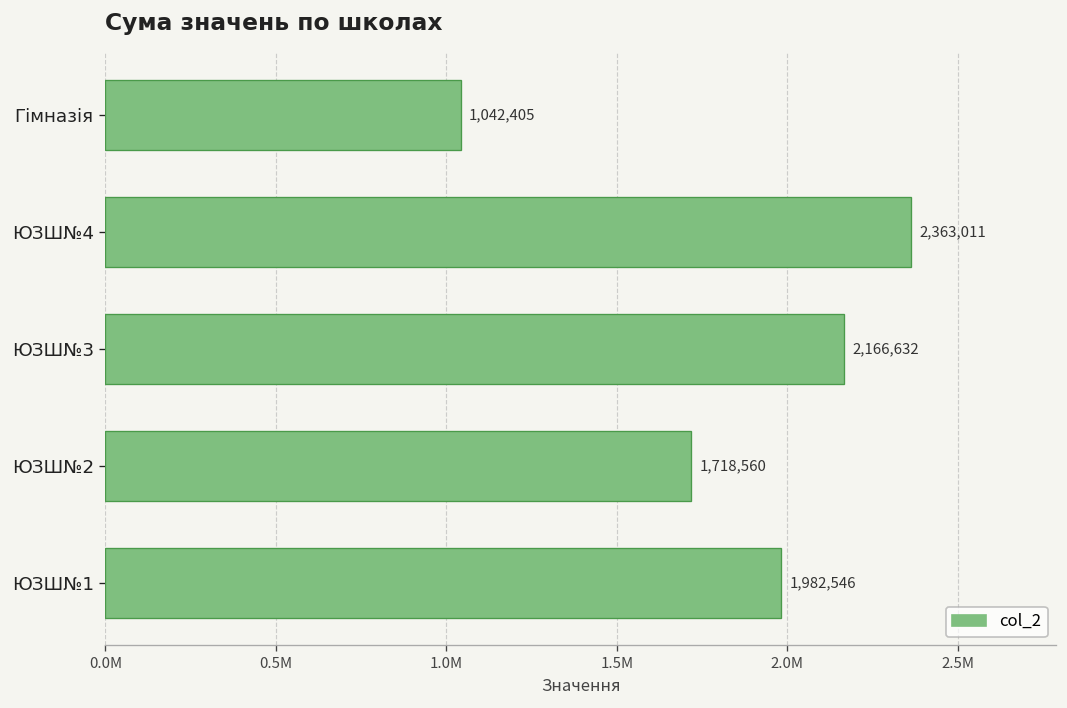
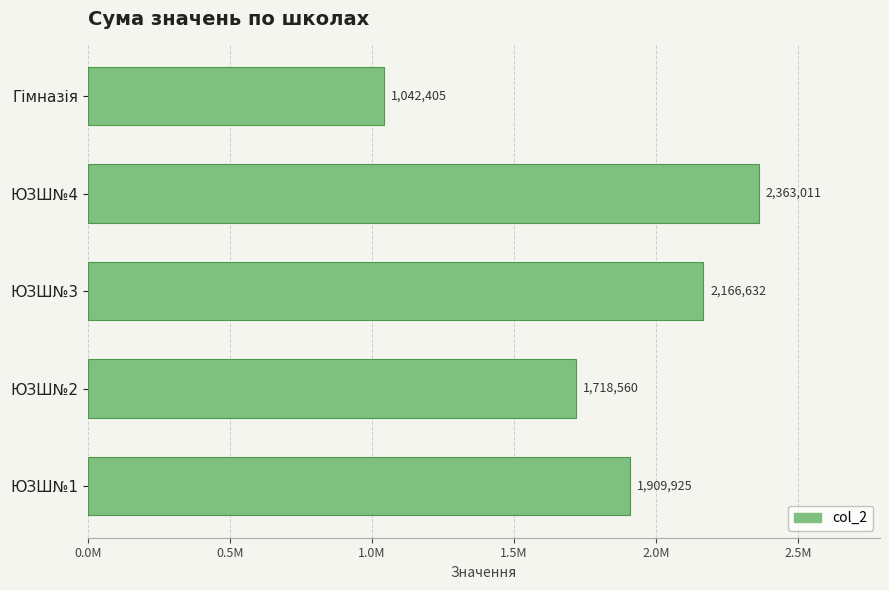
ЮЗШ№1: 1,982,546 -> 1,909,925
